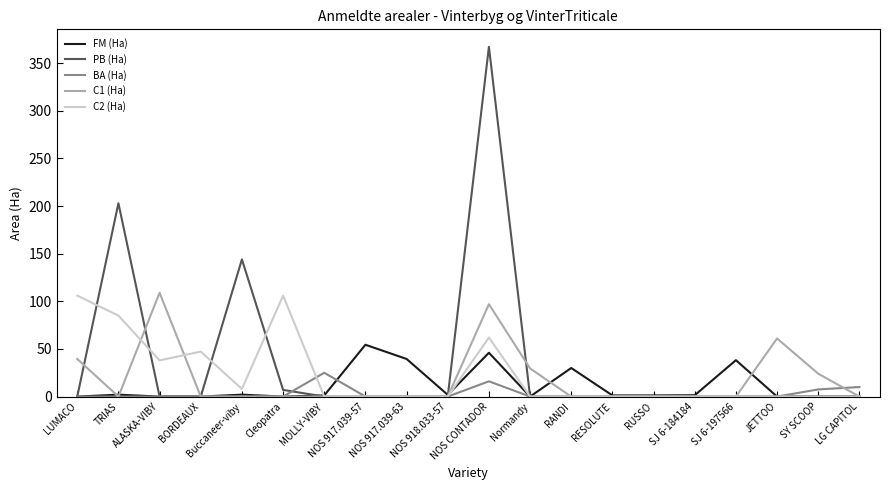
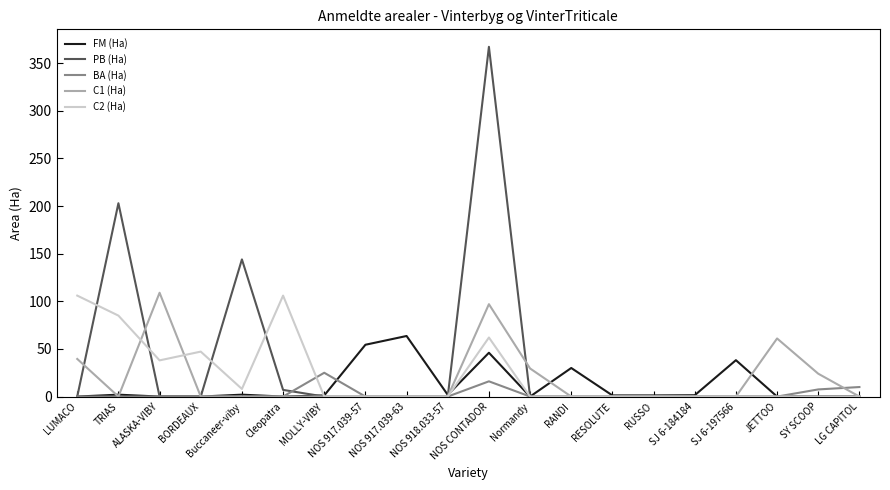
FM (Ha), NOS 917.039-63: 40 -> 60
